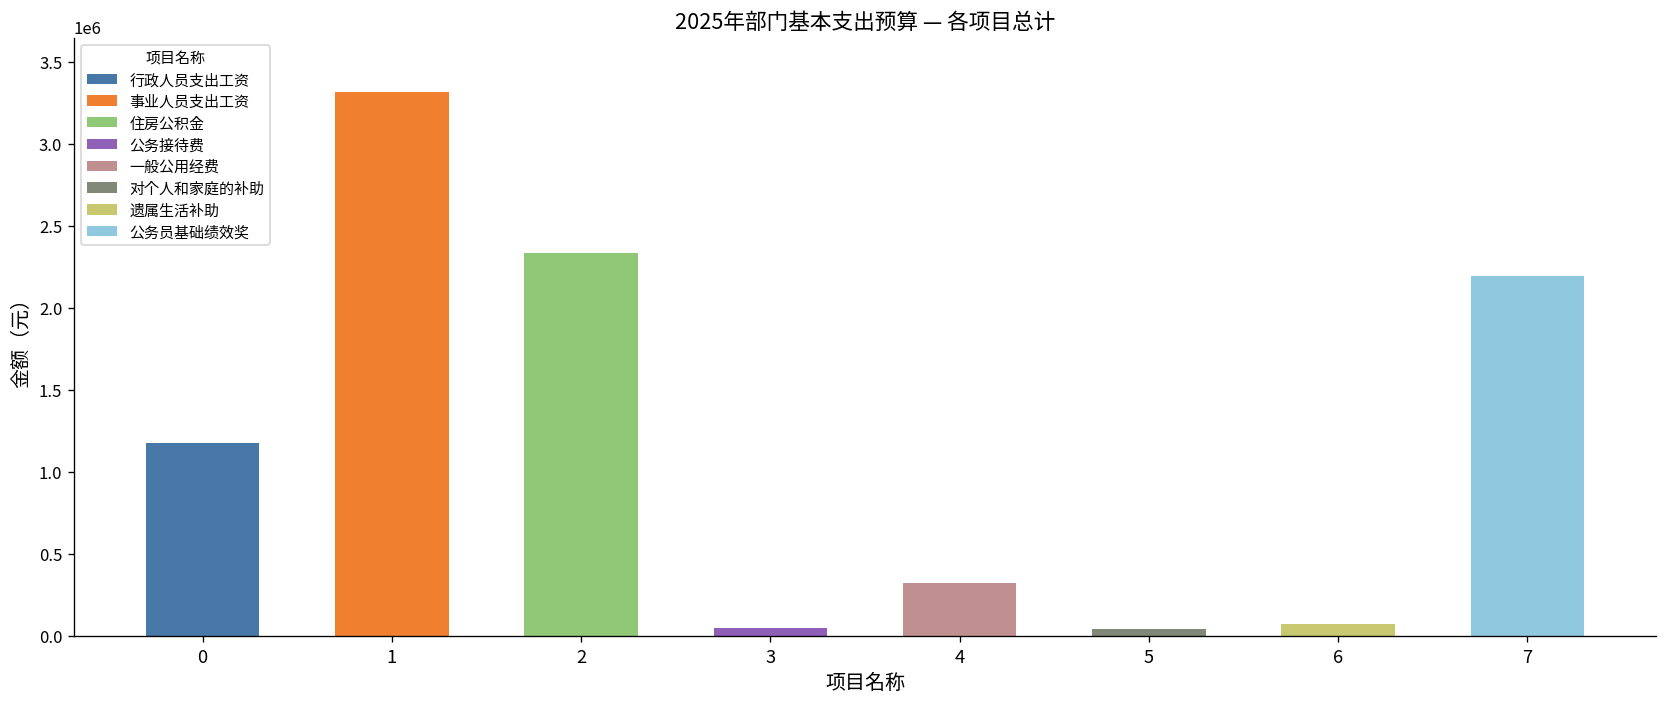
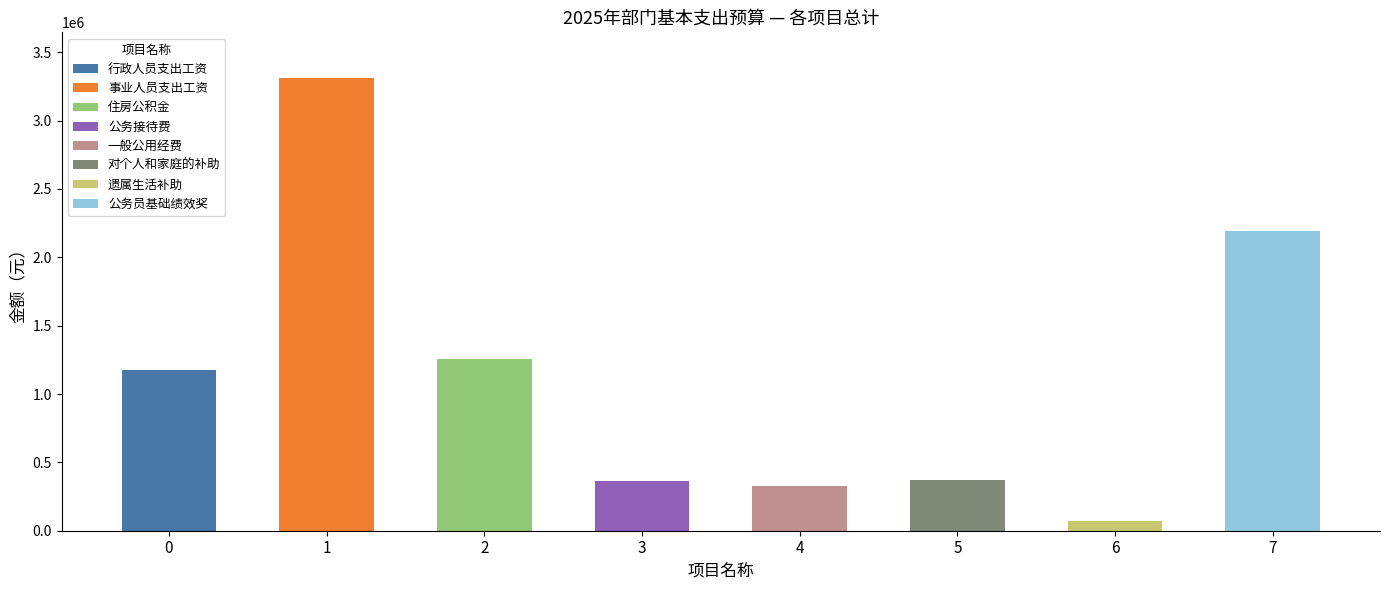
2: 2330000 -> 1260000
3: 50000 -> 370000
5: 40000 -> 370000
